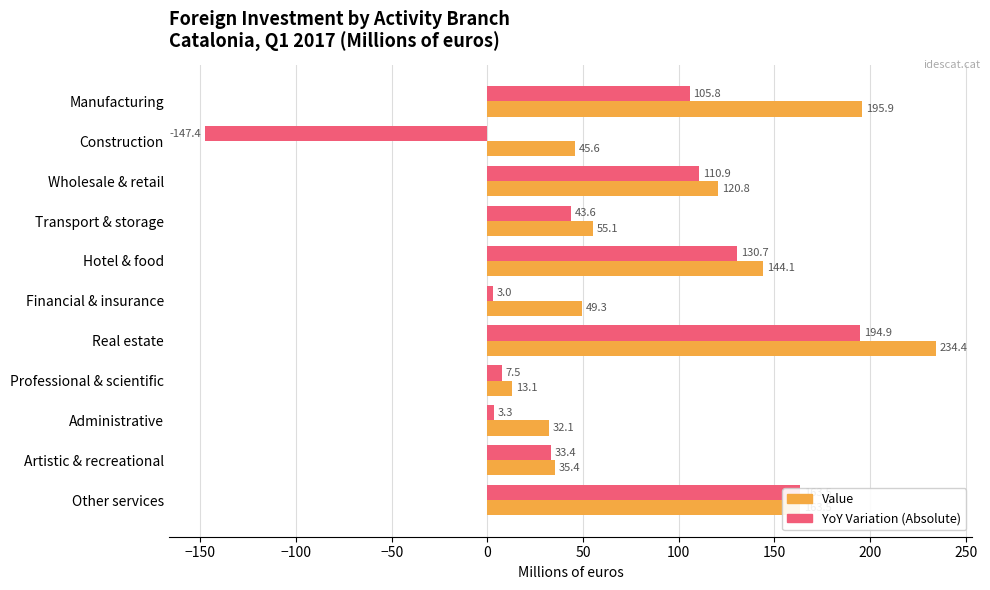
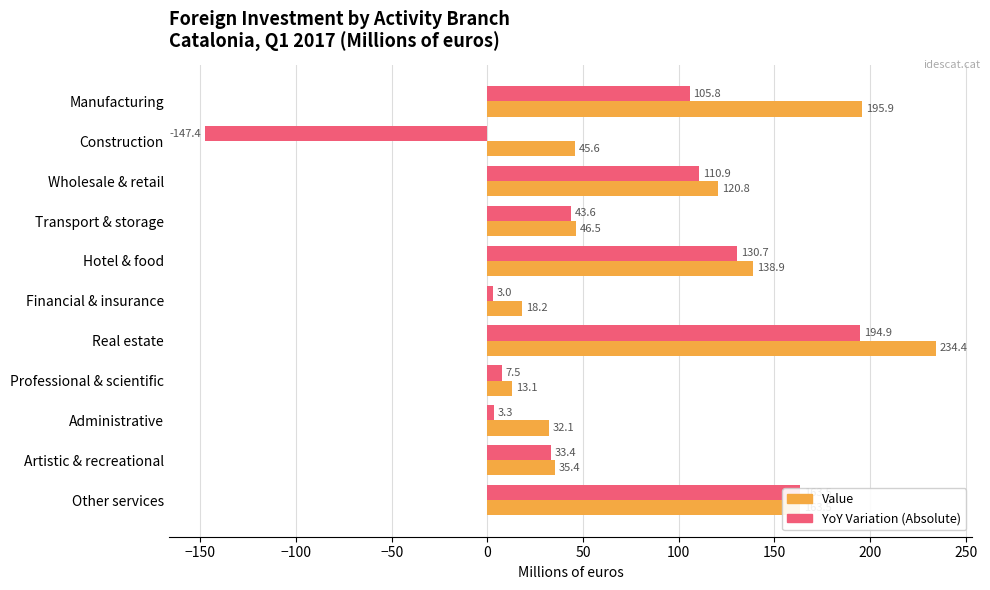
Value, Transport & storage: 55.1 -> 46.5
Value, Hotel & food: 144.1 -> 138.9
Value, Financial & insurance: 49.3 -> 18.2
